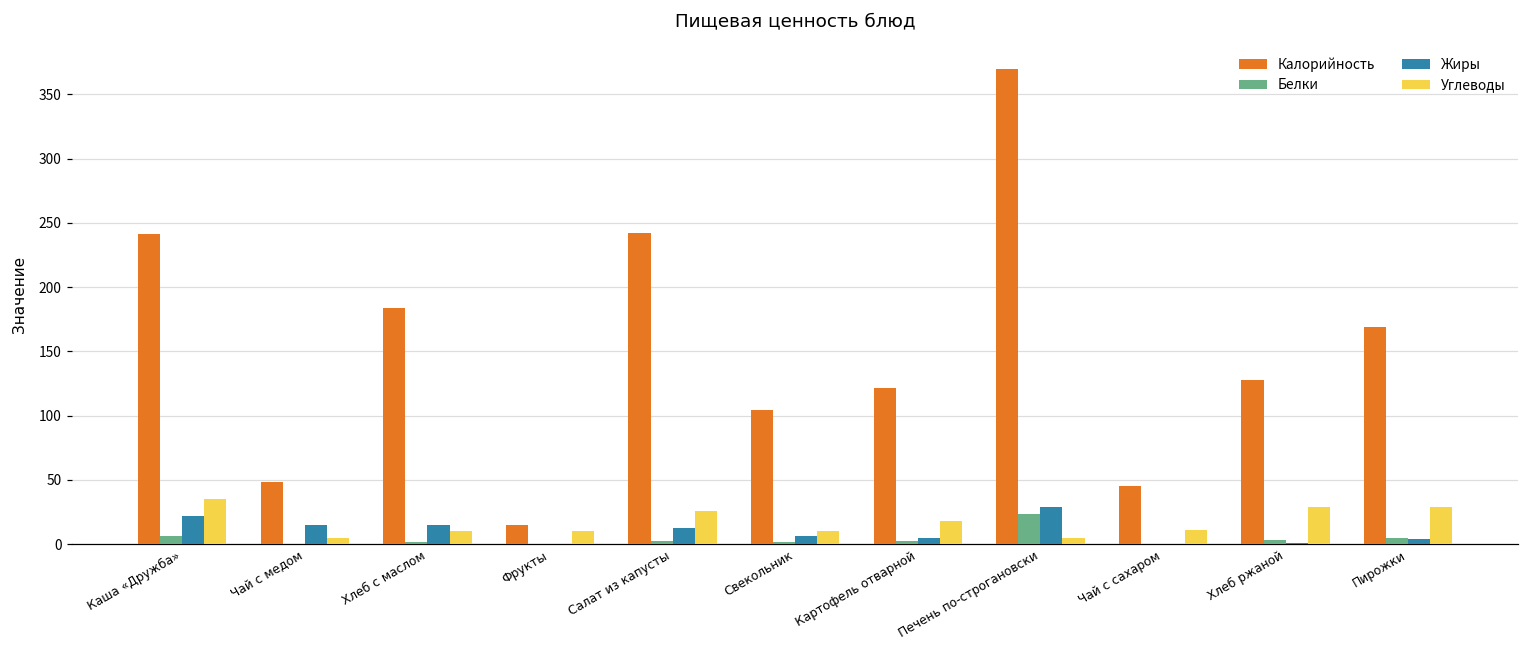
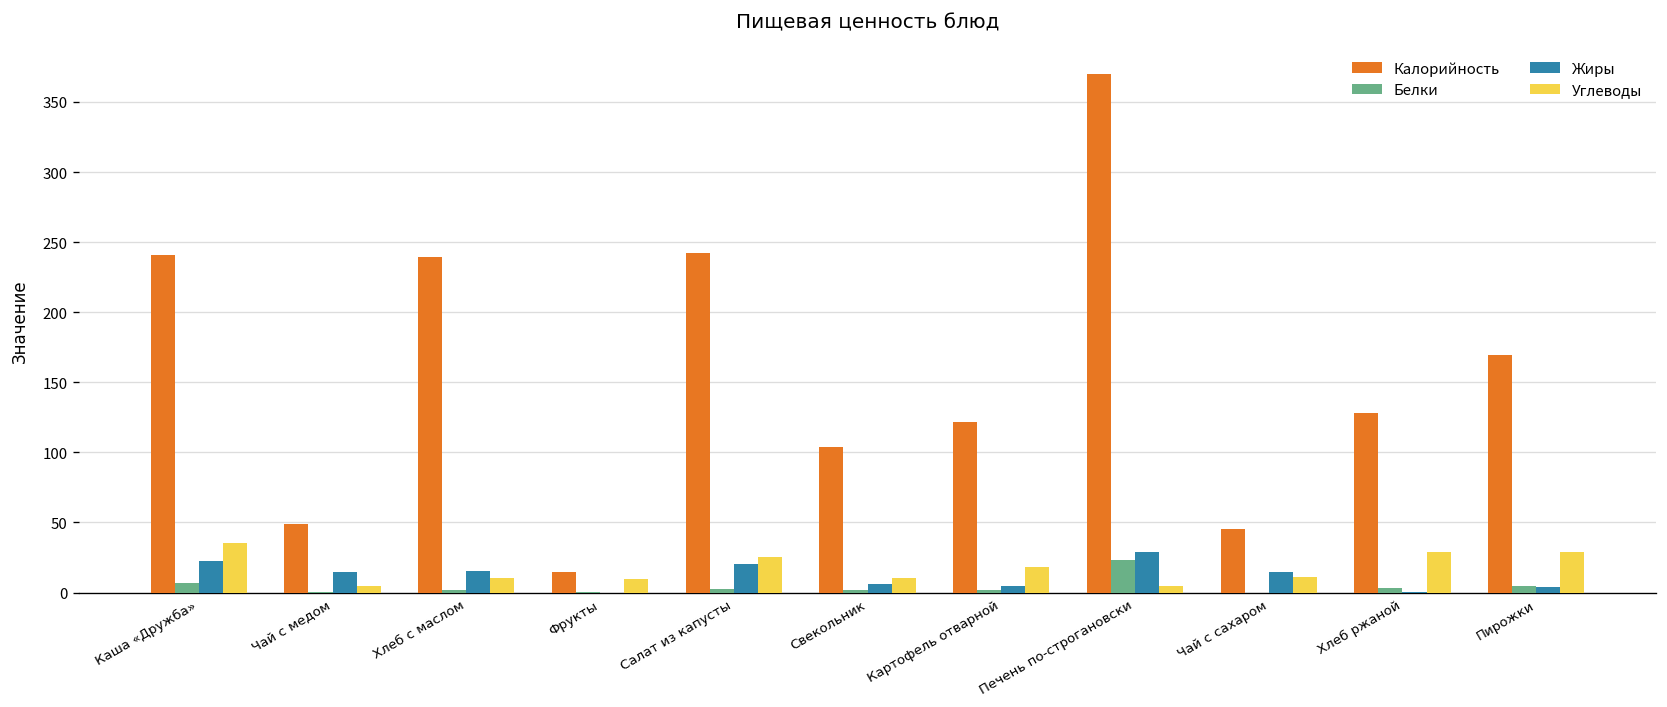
Калорийность, Хлеб с маслом: 184 -> 239
Жиры, Салат из капусты: 13 -> 20
Жиры, Чай с сахаром: 0 -> 15
